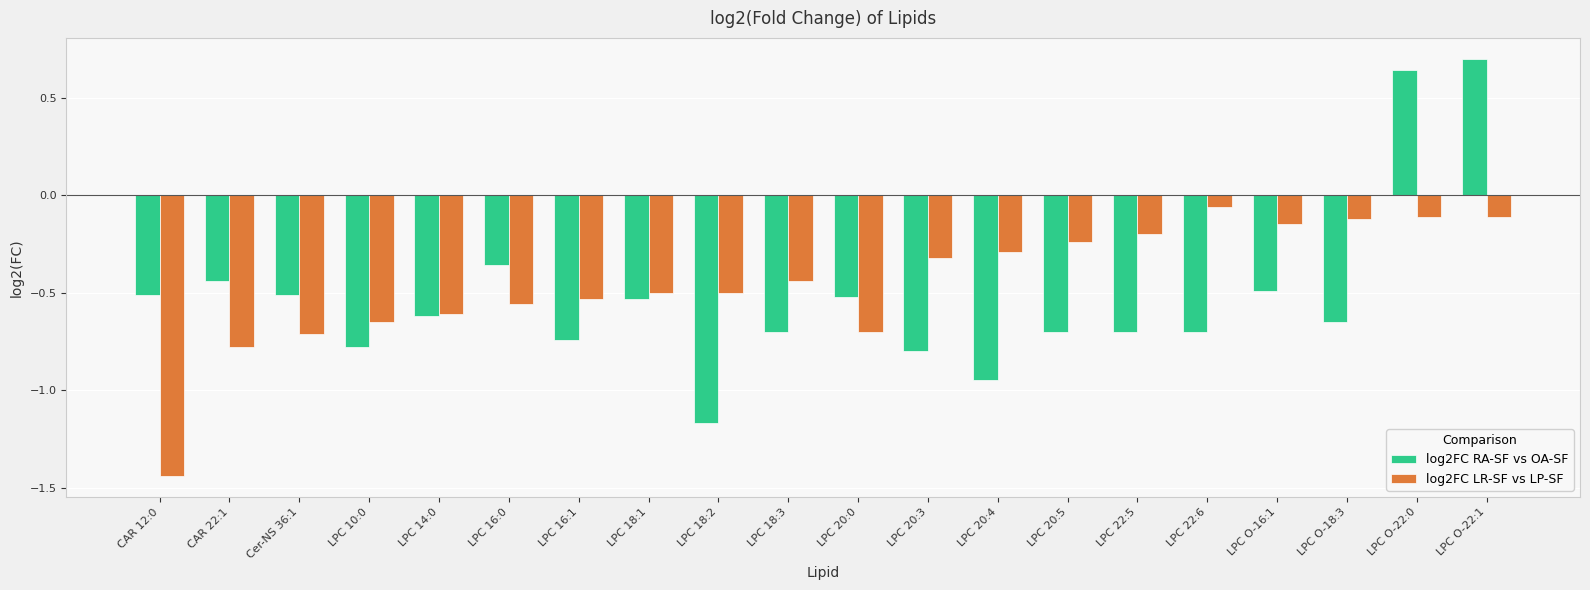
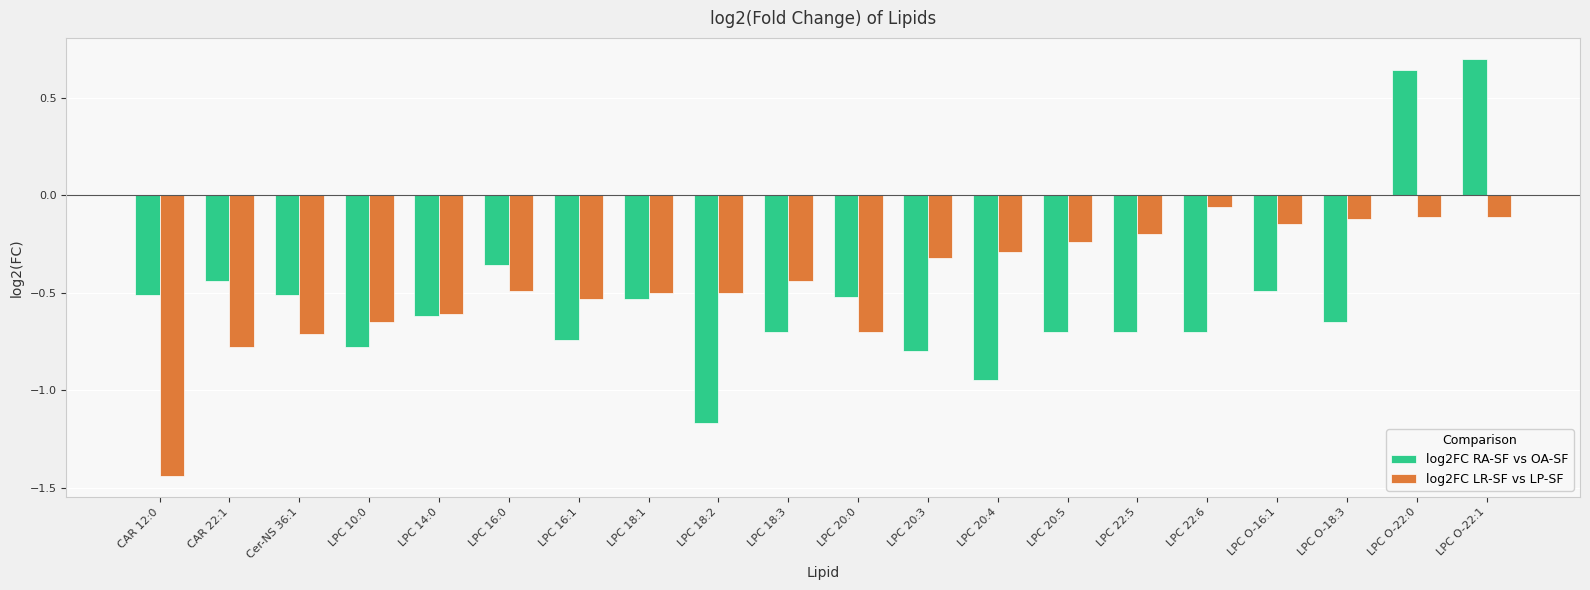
log2FC LR-SF vs LP-SF, LPC 16:0: -0.56 -> -0.49
